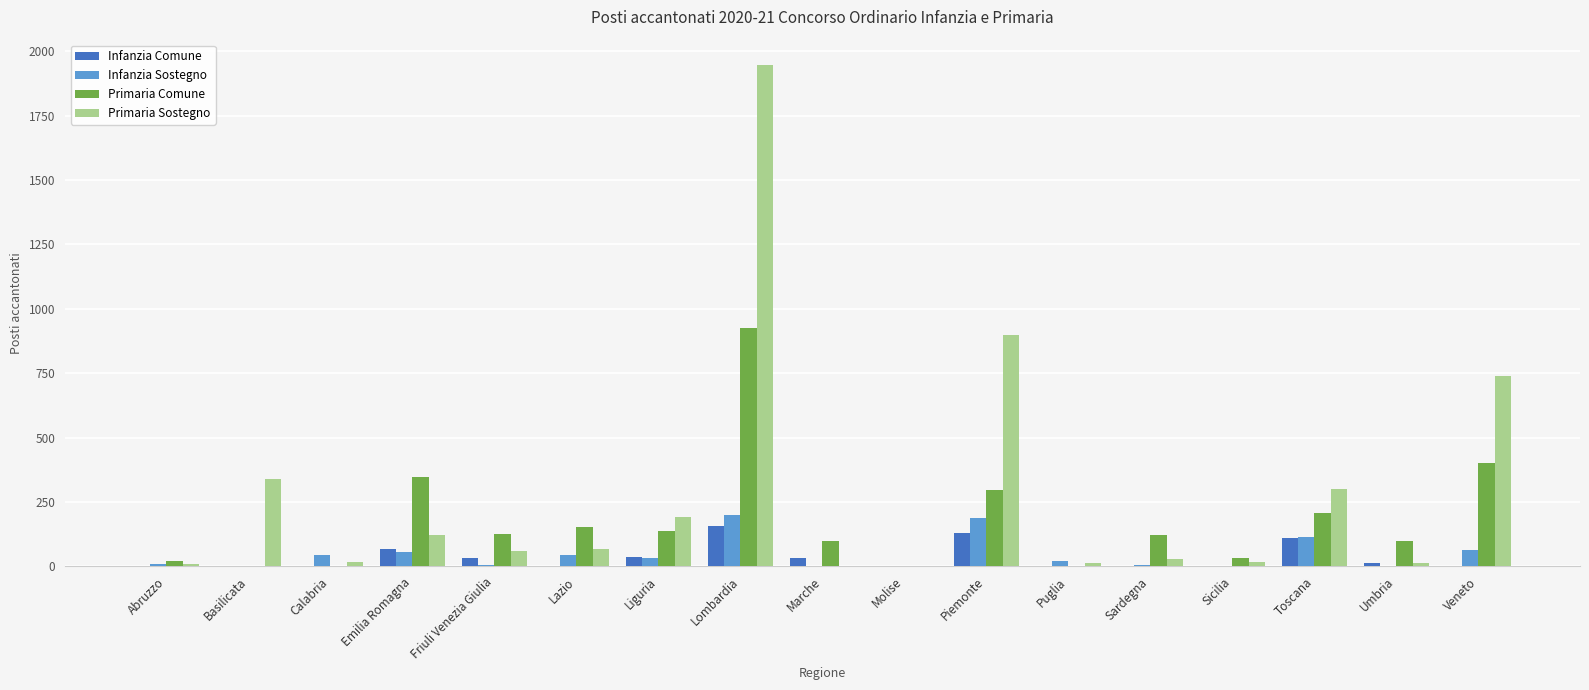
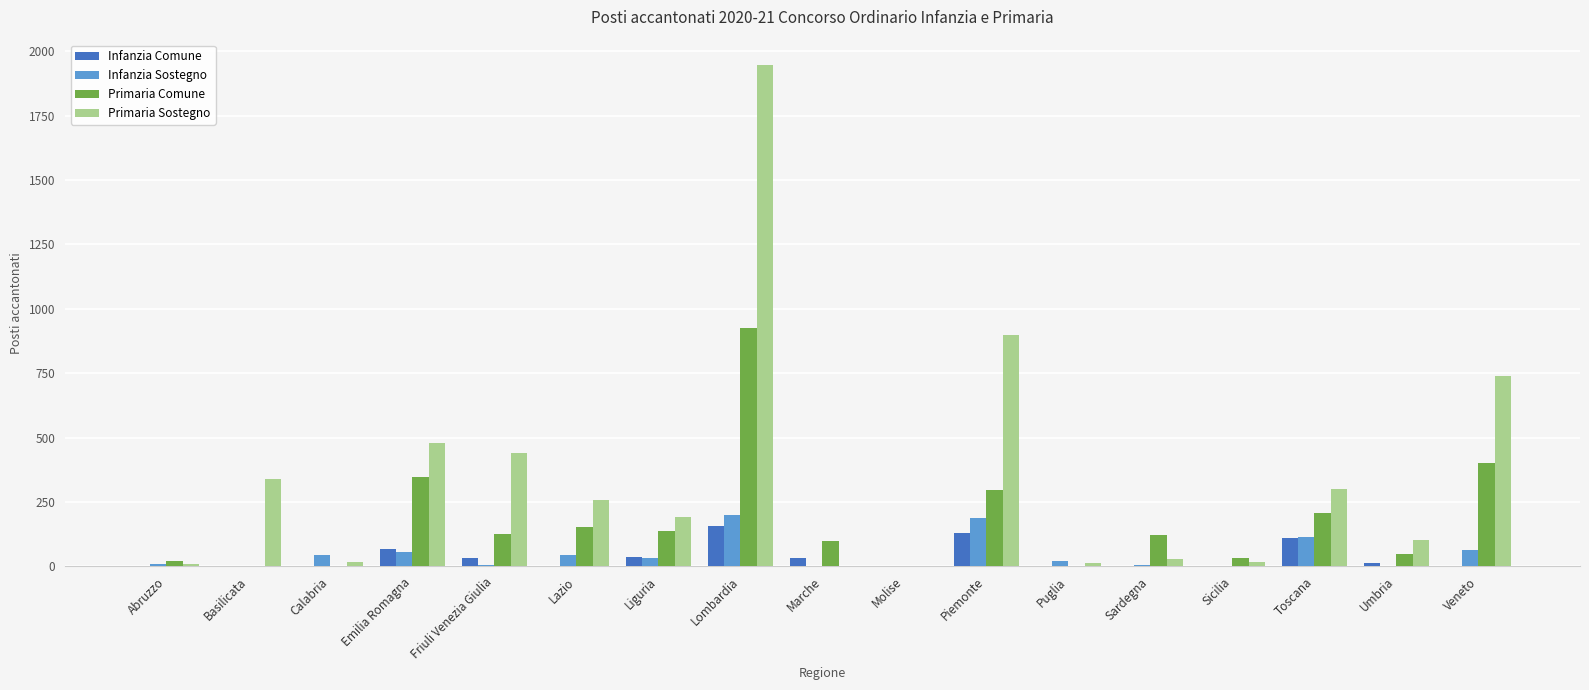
Primaria Sostegno, Emilia Romagna: 120 -> 480
Primaria Sostegno, Friuli Venezia Giulia: 60 -> 440
Primaria Sostegno, Lazio: 70 -> 260
Primaria Comune, Umbria: 100 -> 50
Primaria Sostegno, Umbria: 10 -> 100
